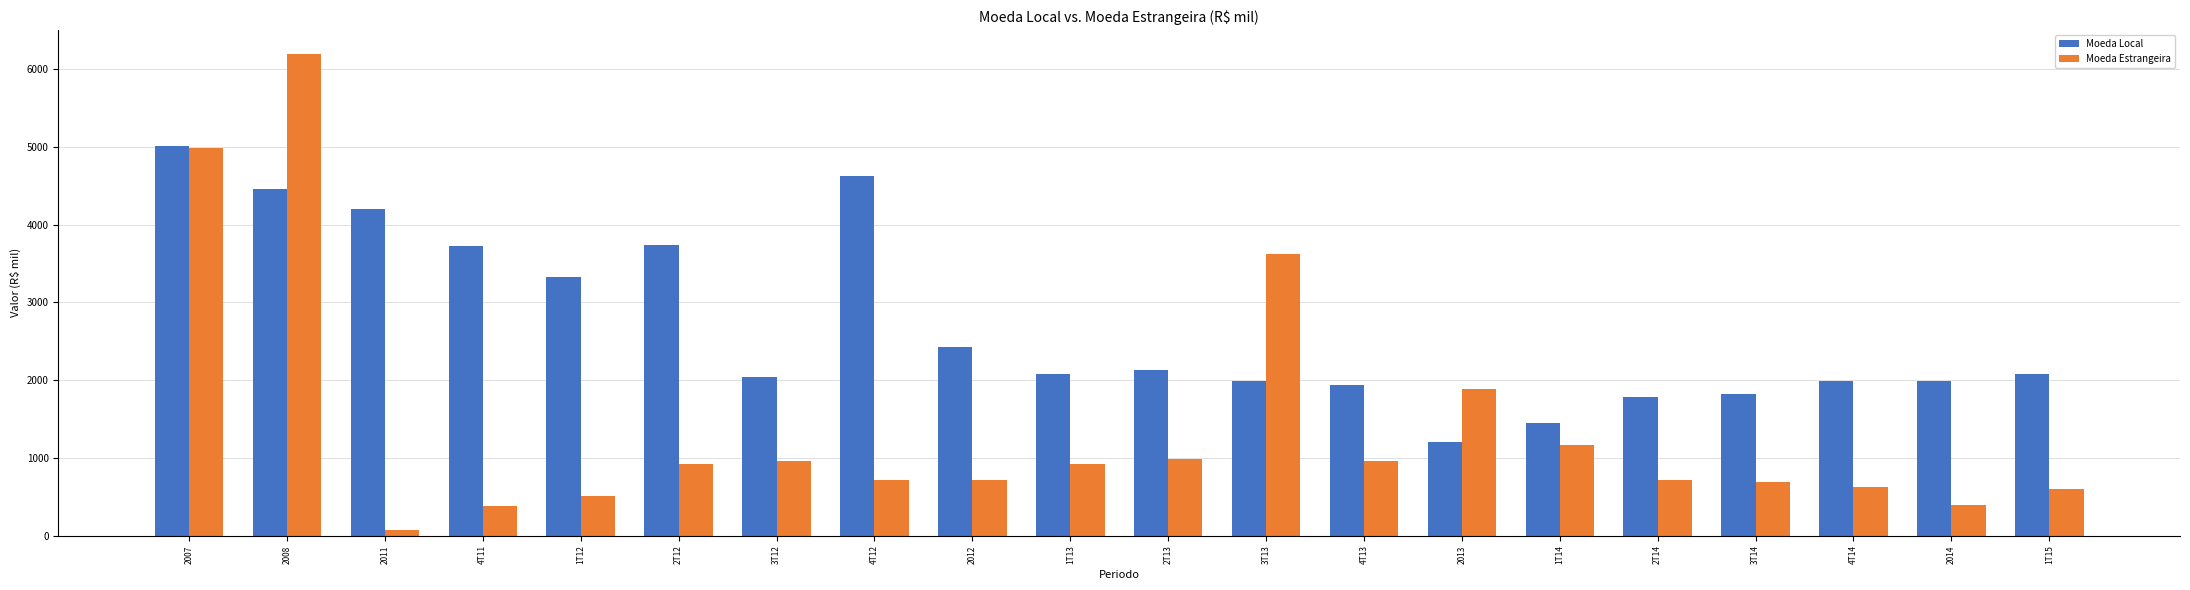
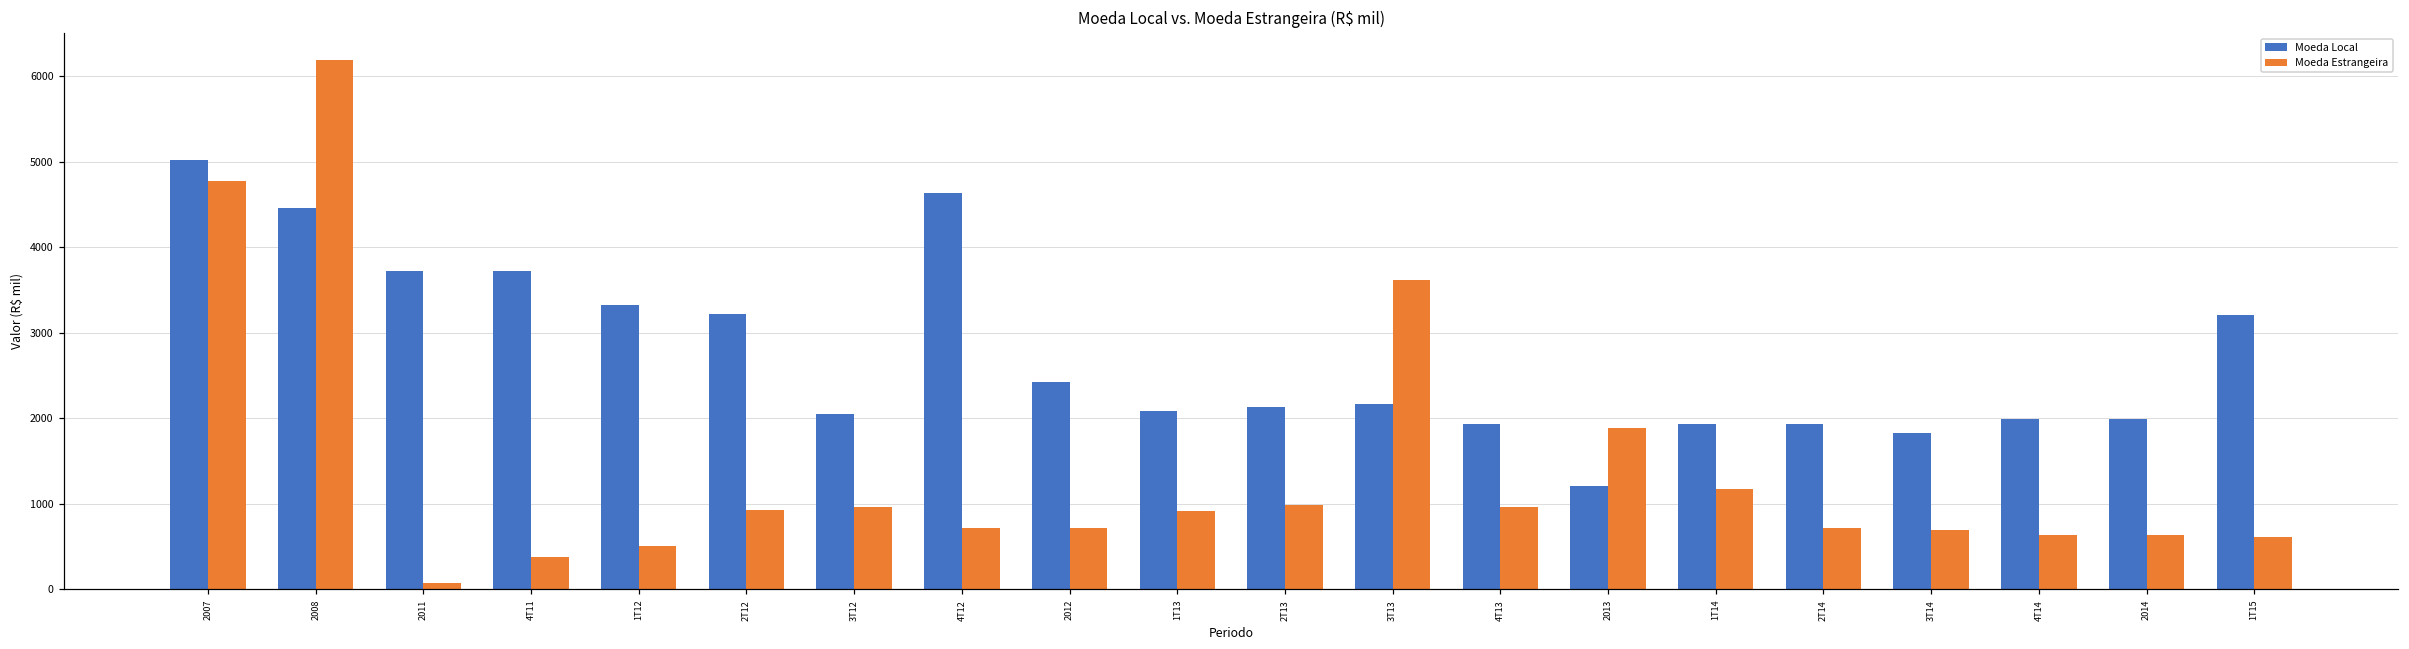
Moeda Estrangeira, 2007: 5000 -> 4800
Moeda Local, 2011: 4200 -> 3700
Moeda Local, 2T12: 3700 -> 3200
Moeda Local, 3T13: 2000 -> 2200
Moeda Local, 1T14: 1400 -> 1900
Moeda Local, 2T14: 1800 -> 1900
Moeda Estrangeira, 2014: 400 -> 600
Moeda Local, 1T15: 2100 -> 3200
